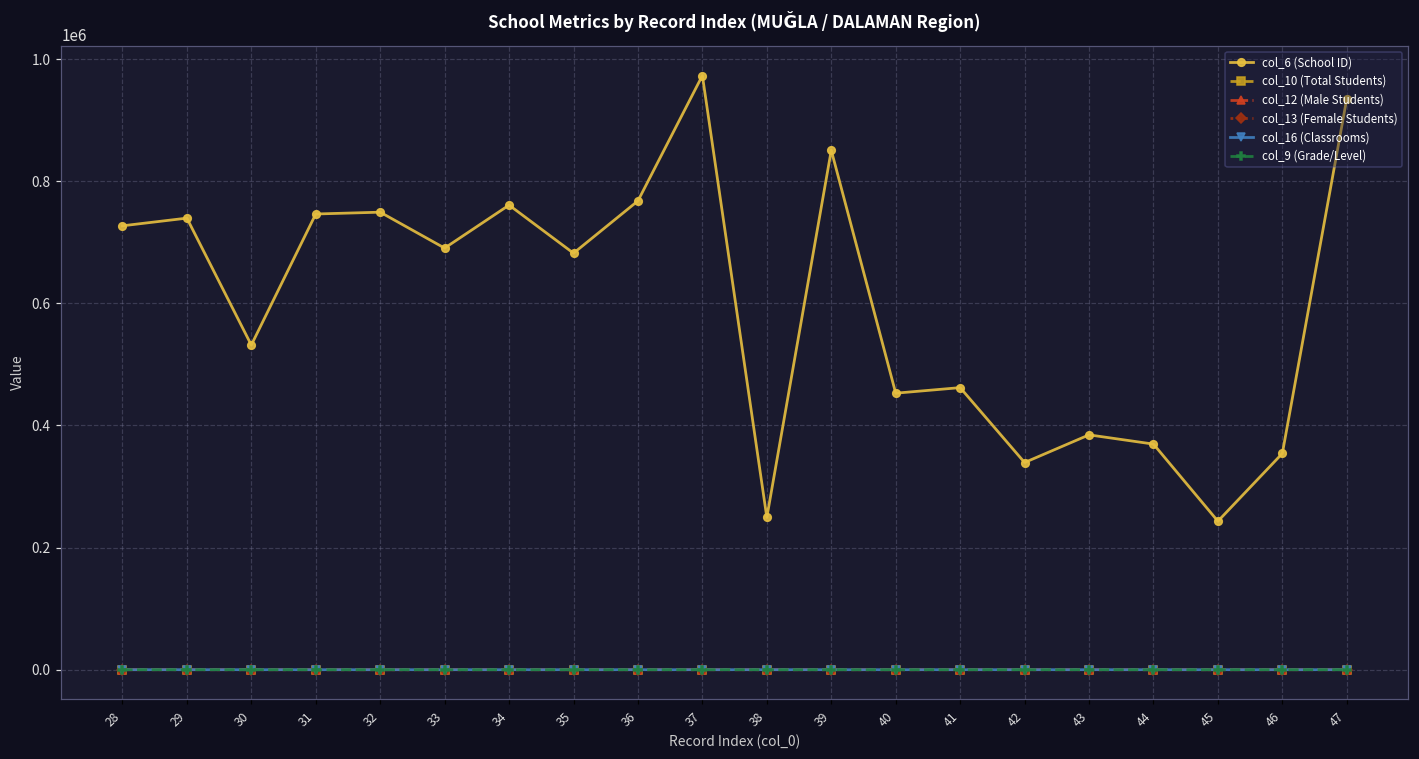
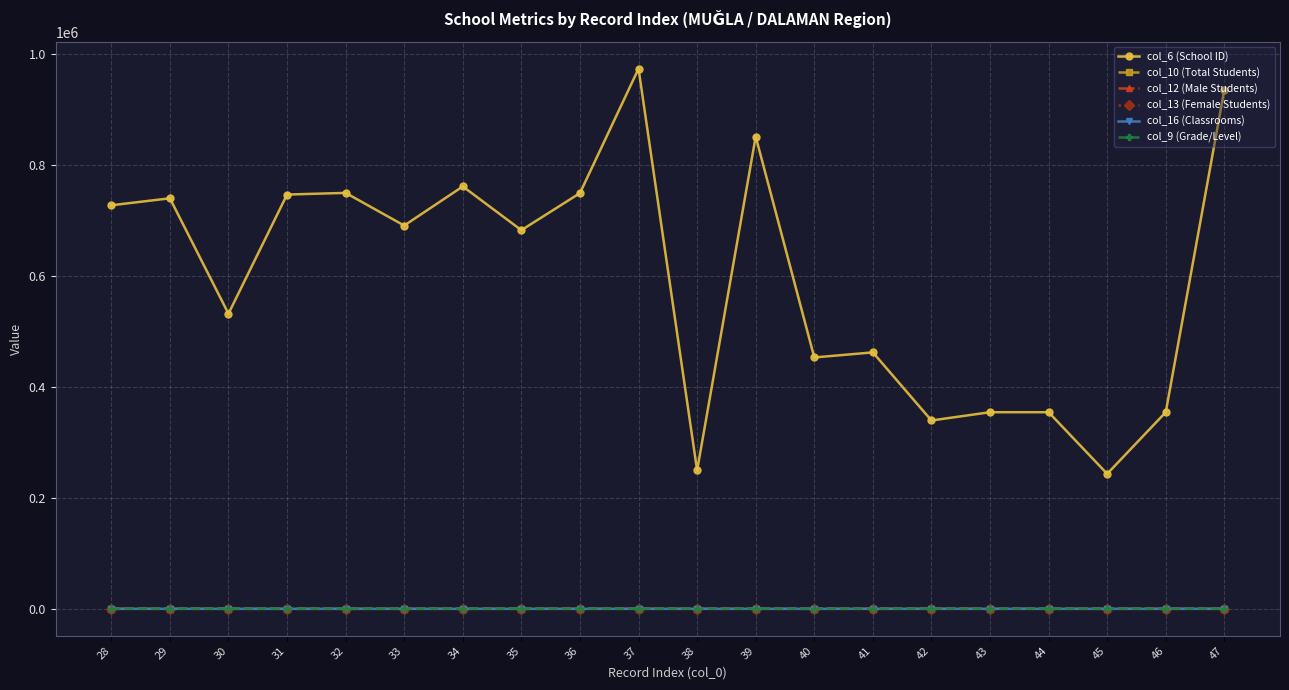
col_6 (School ID), 36: 770000 -> 750000
col_6 (School ID), 43: 380000 -> 350000
col_6 (School ID), 44: 370000 -> 350000
